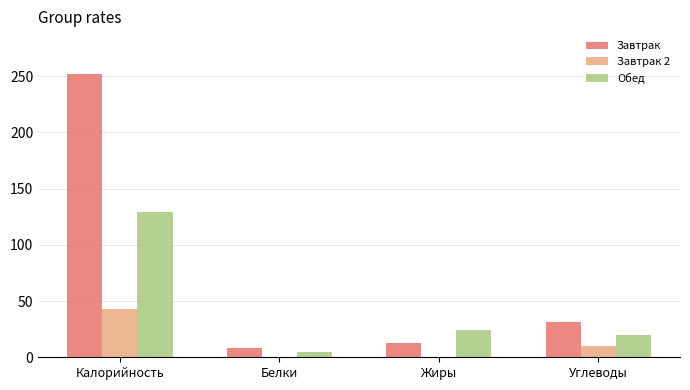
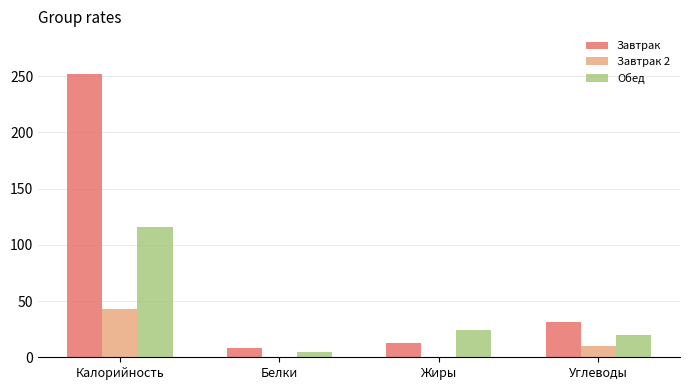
Обед, Калорийность: 129 -> 116
